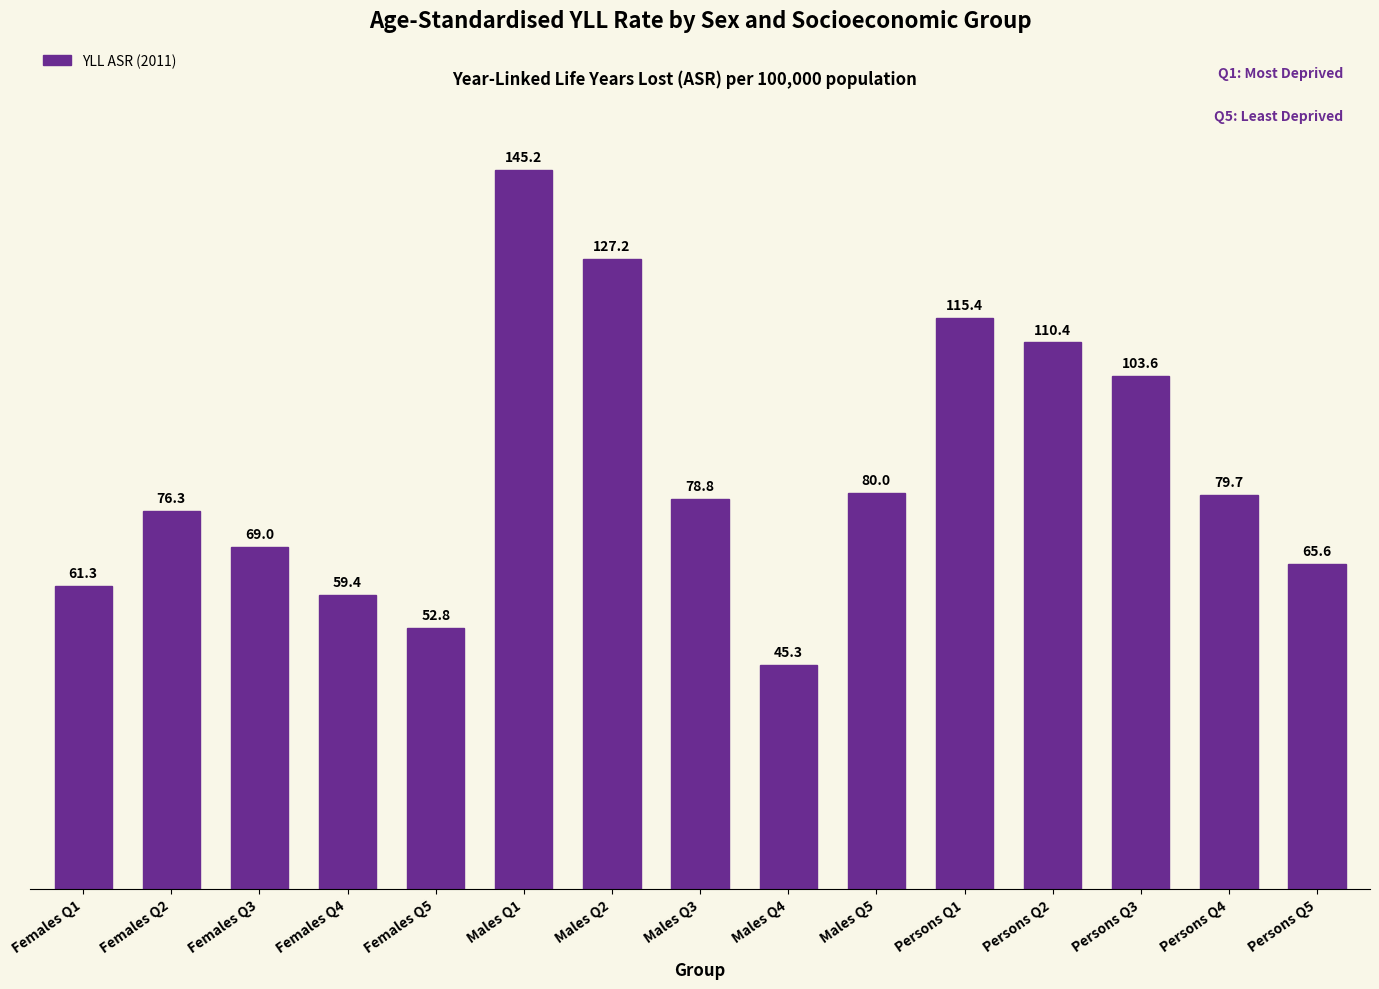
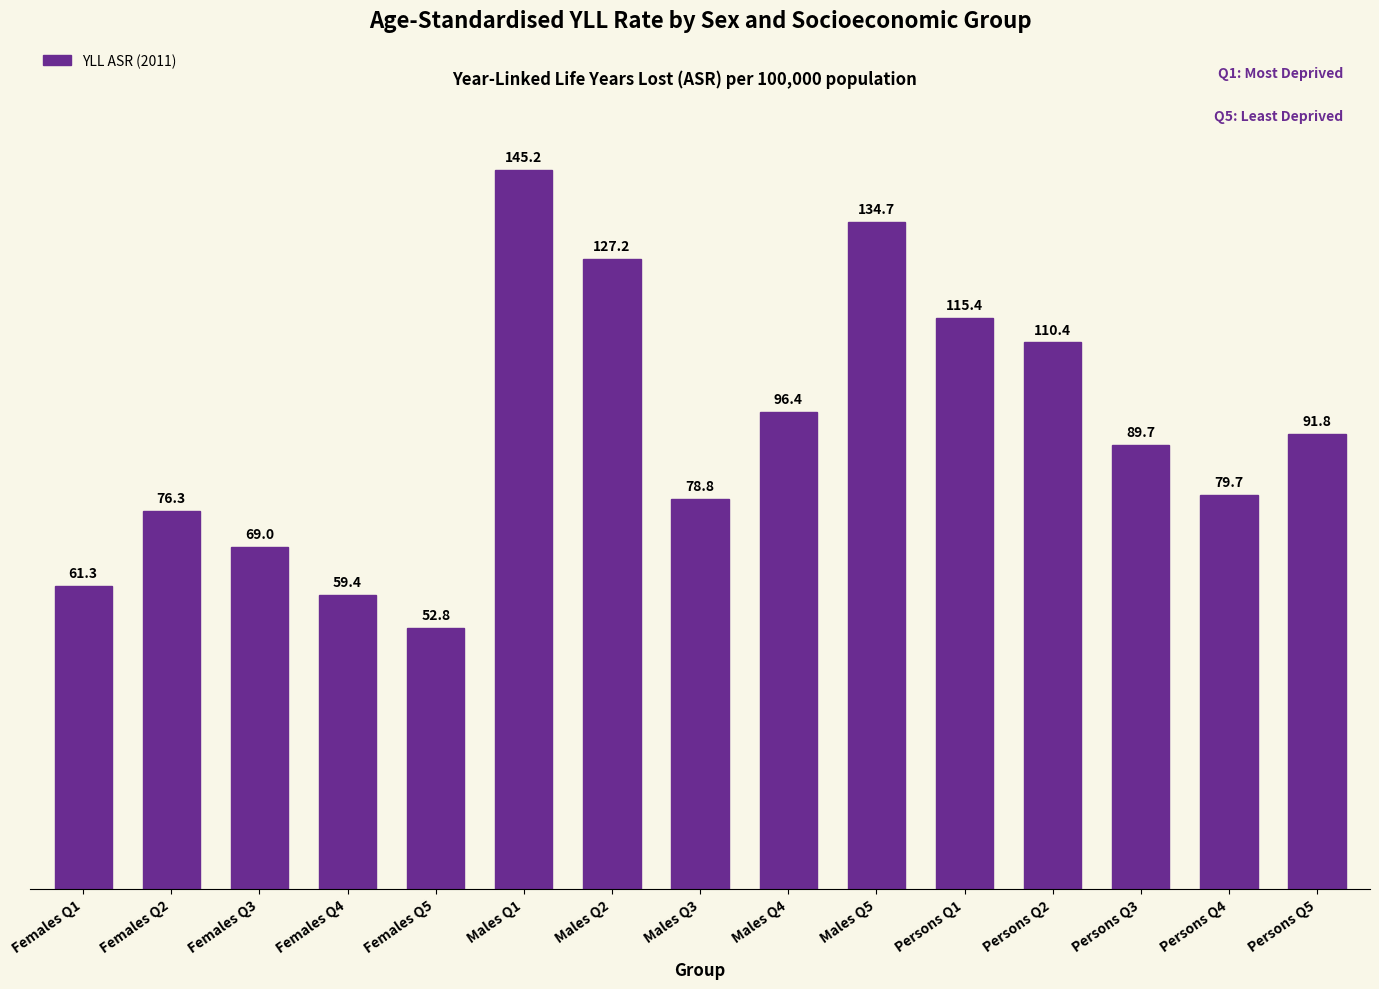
Males Q4: 45.3 -> 96.4
Males Q5: 80.0 -> 134.7
Persons Q3: 103.6 -> 89.7
Persons Q5: 65.6 -> 91.8
